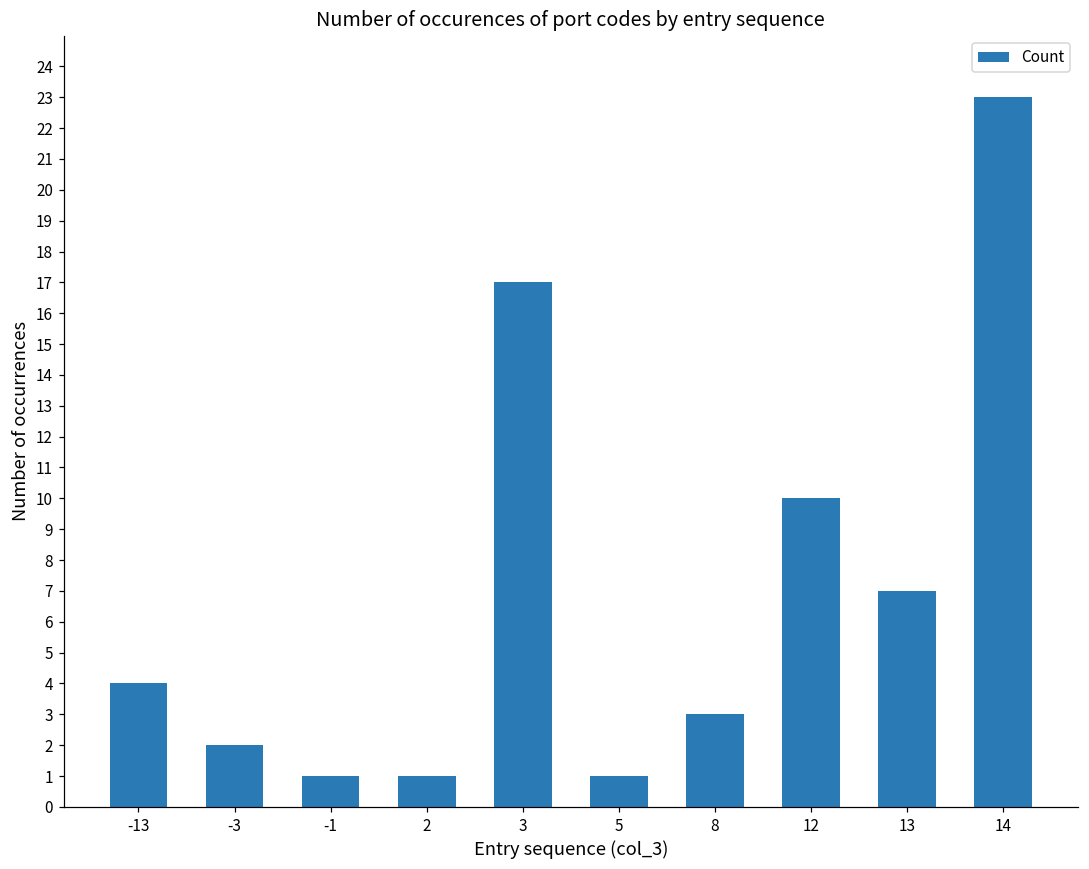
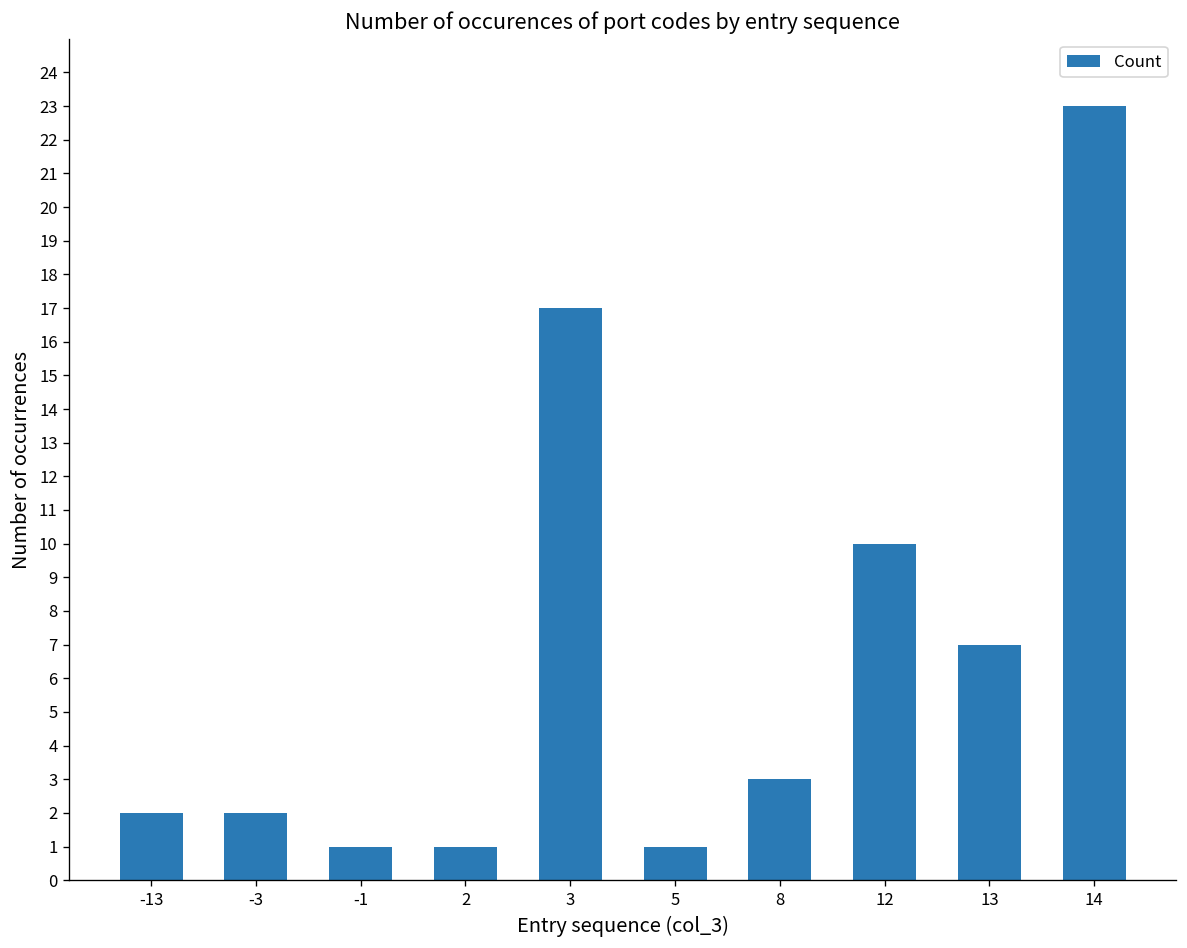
-13: 4 -> 2
